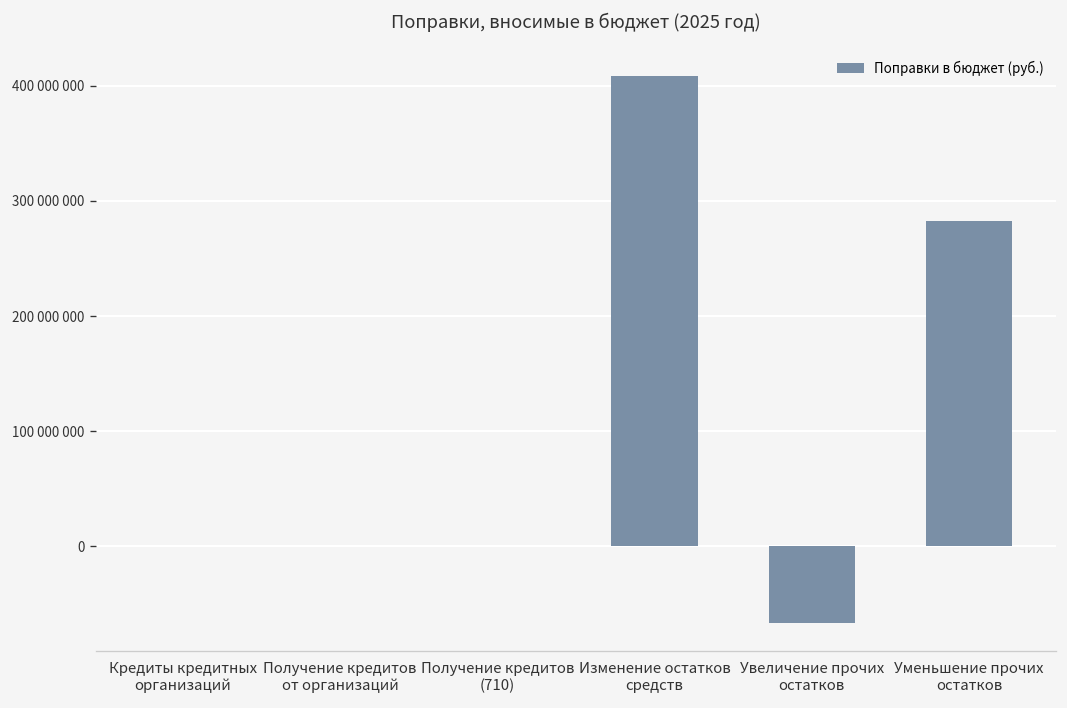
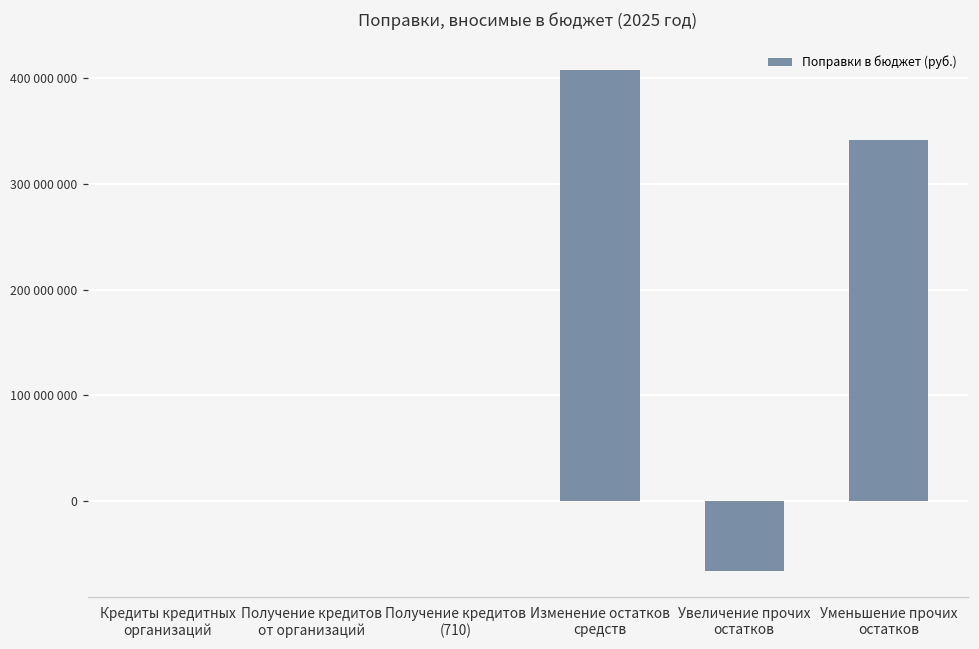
Уменьшение прочих остатков: 280000000 -> 340000000
